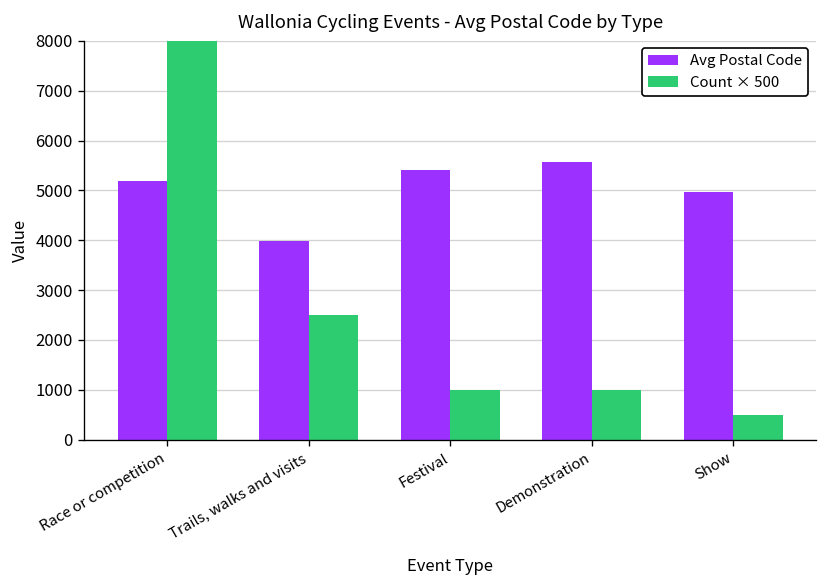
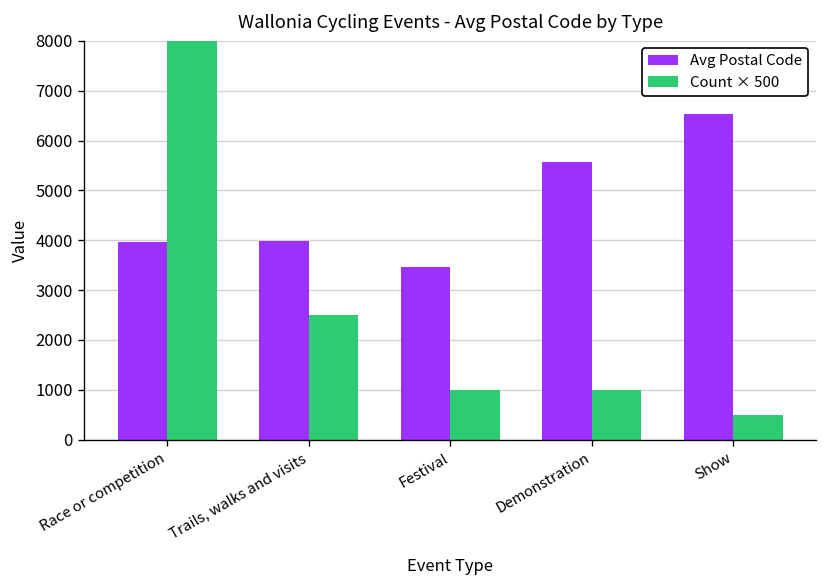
Avg Postal Code, Race or competition: 5200 -> 4000
Avg Postal Code, Festival: 5400 -> 3500
Avg Postal Code, Show: 5000 -> 6500
